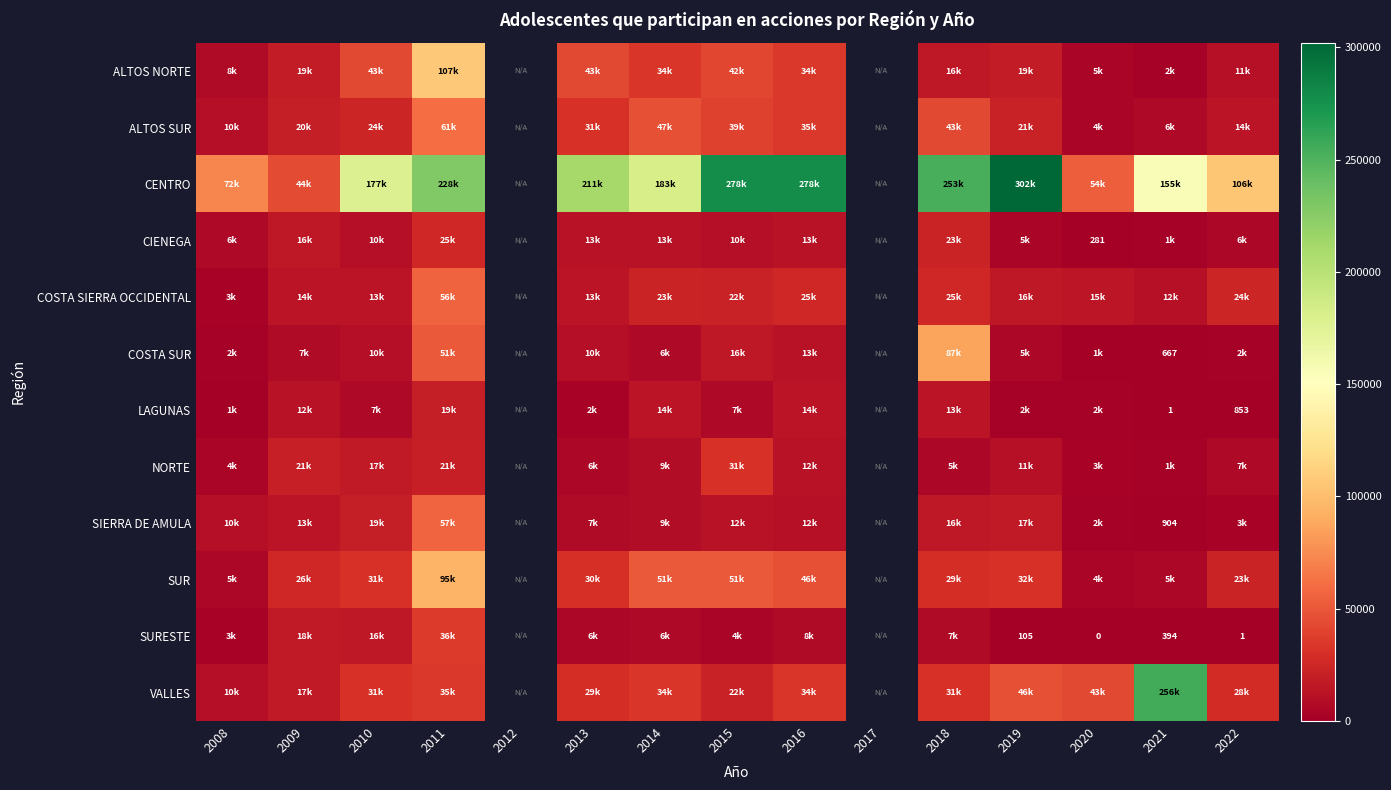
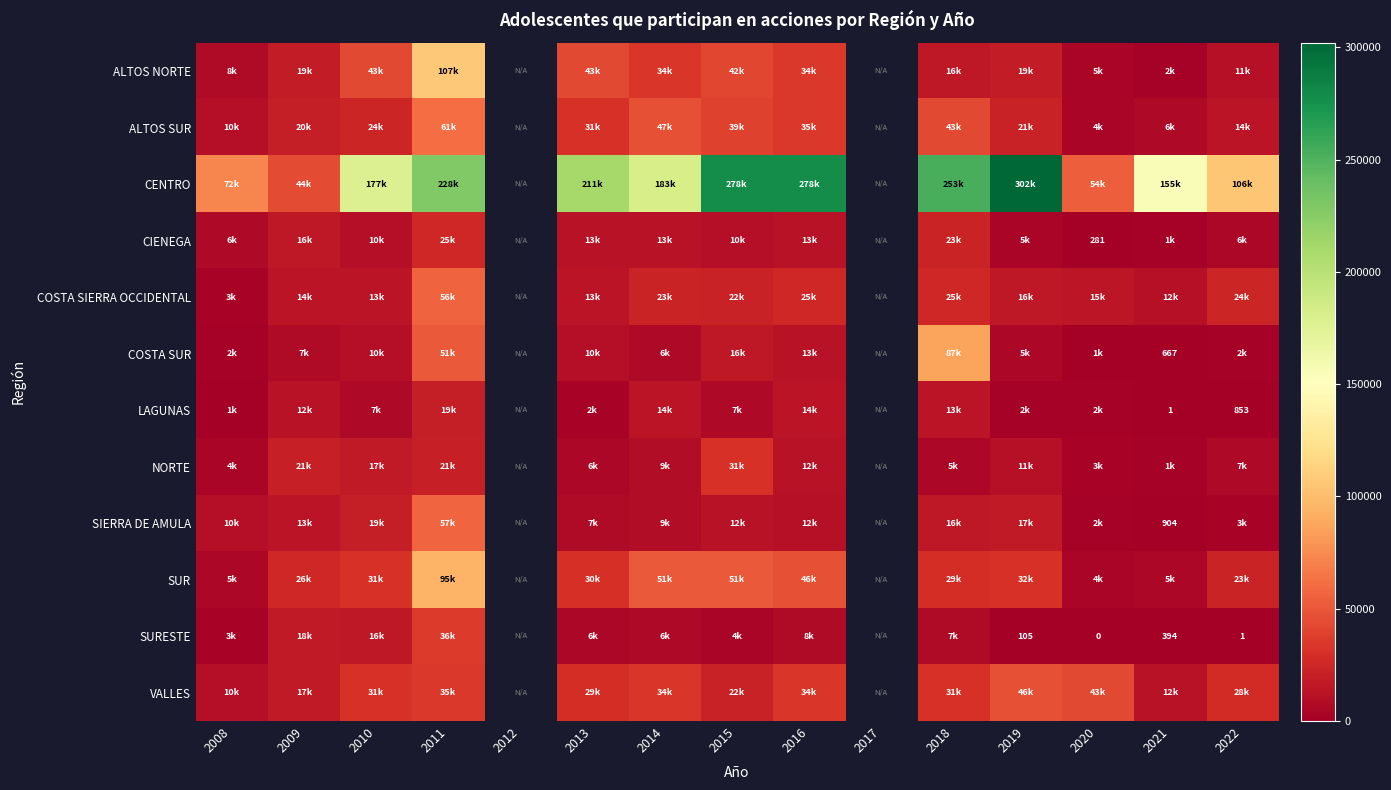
VALLES, 2021: 256k -> 12k
